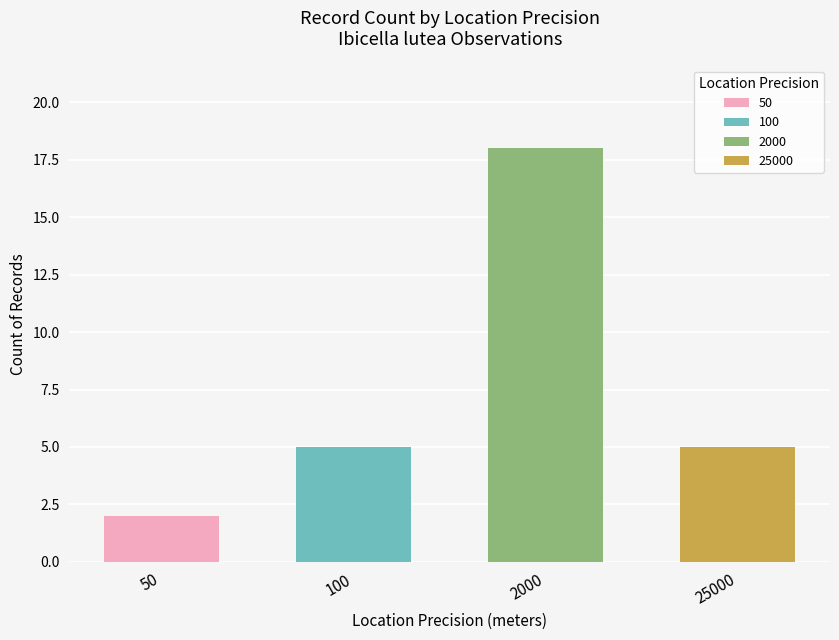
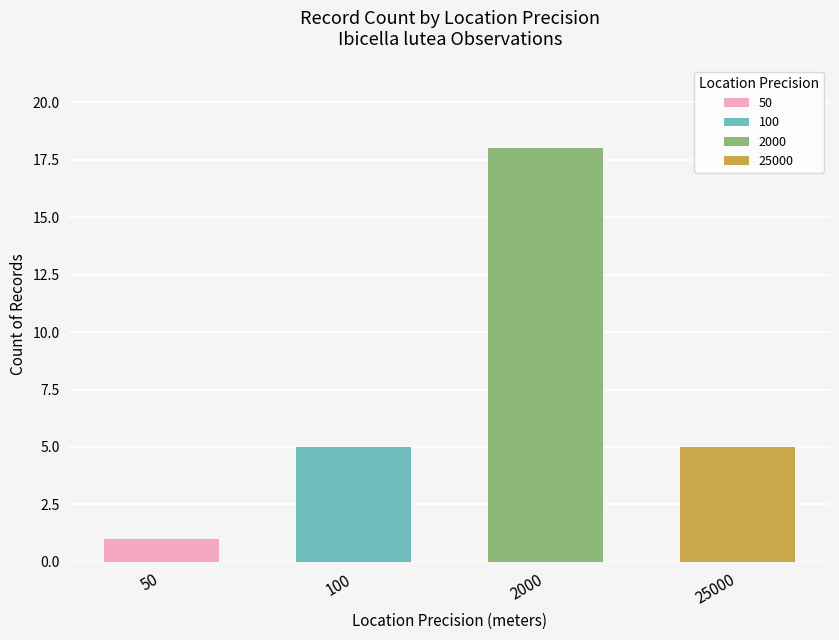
50: 2 -> 1
